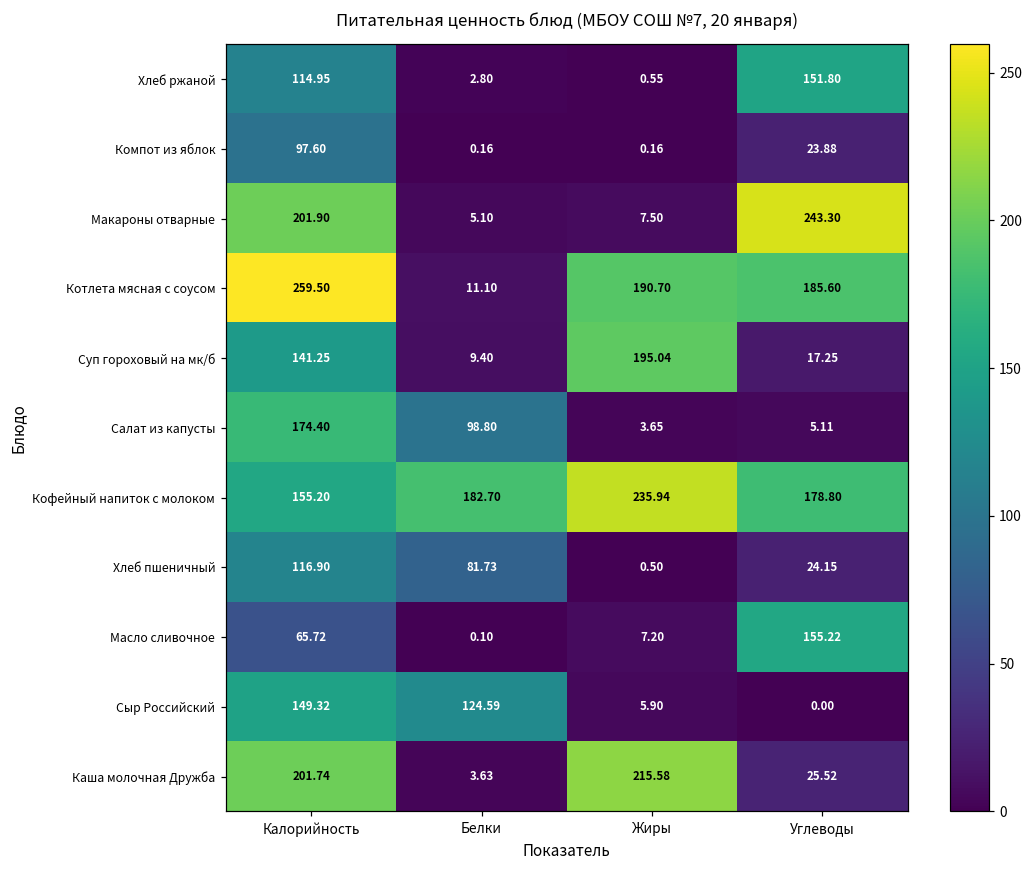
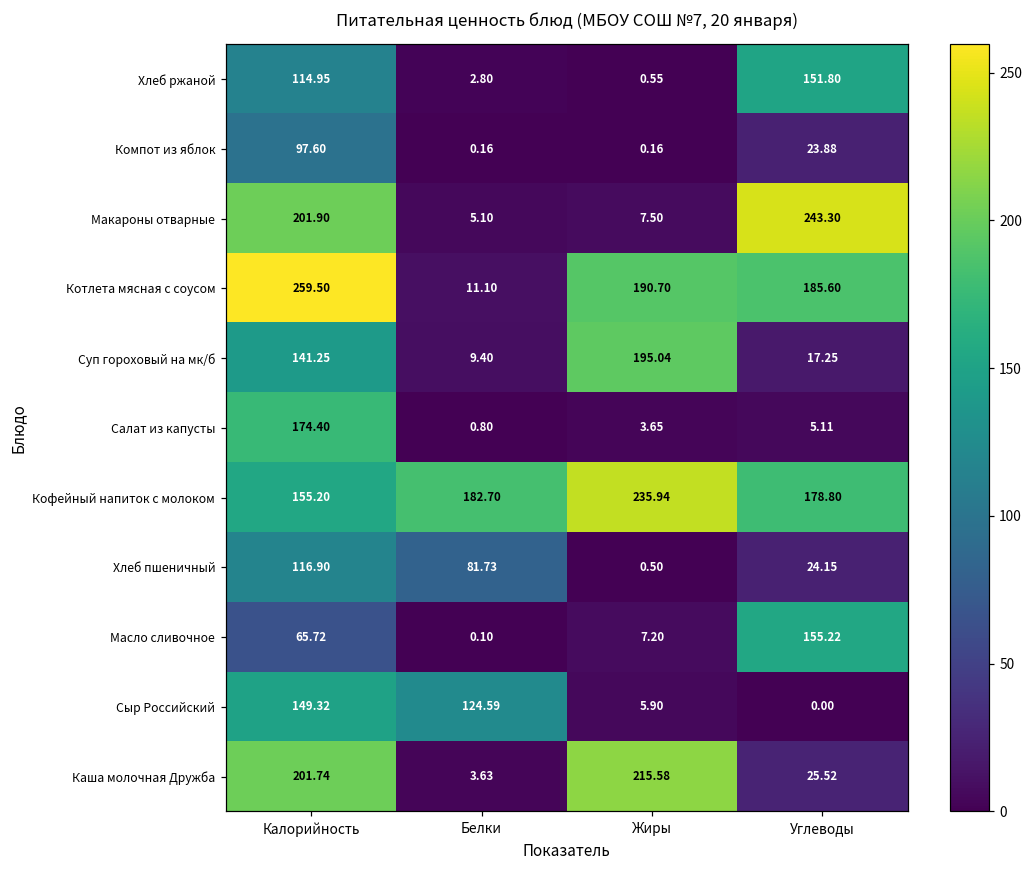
Салат из капусты, Белки: 98.80 -> 0.80
